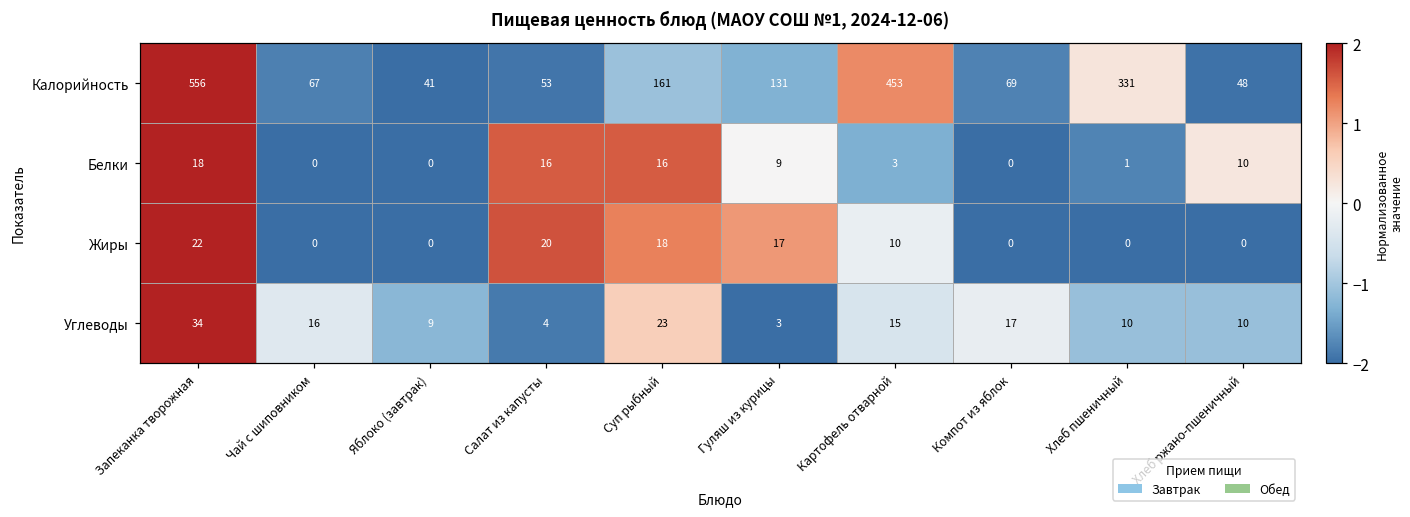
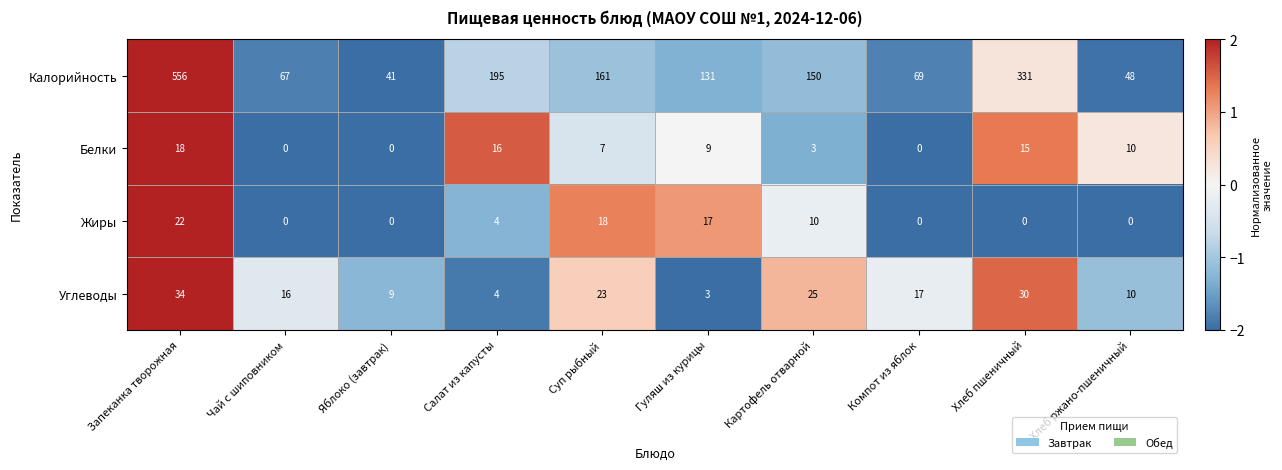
Калорийность, Салат из капусты: 53 -> 195
Калорийность, Картофель отварной: 453 -> 150
Белки, Суп рыбный: 16 -> 7
Белки, Хлеб пшеничный: 1 -> 15
Жиры, Салат из капусты: 20 -> 4
Углеводы, Картофель отварной: 15 -> 25
Углеводы, Хлеб пшеничный: 10 -> 30
